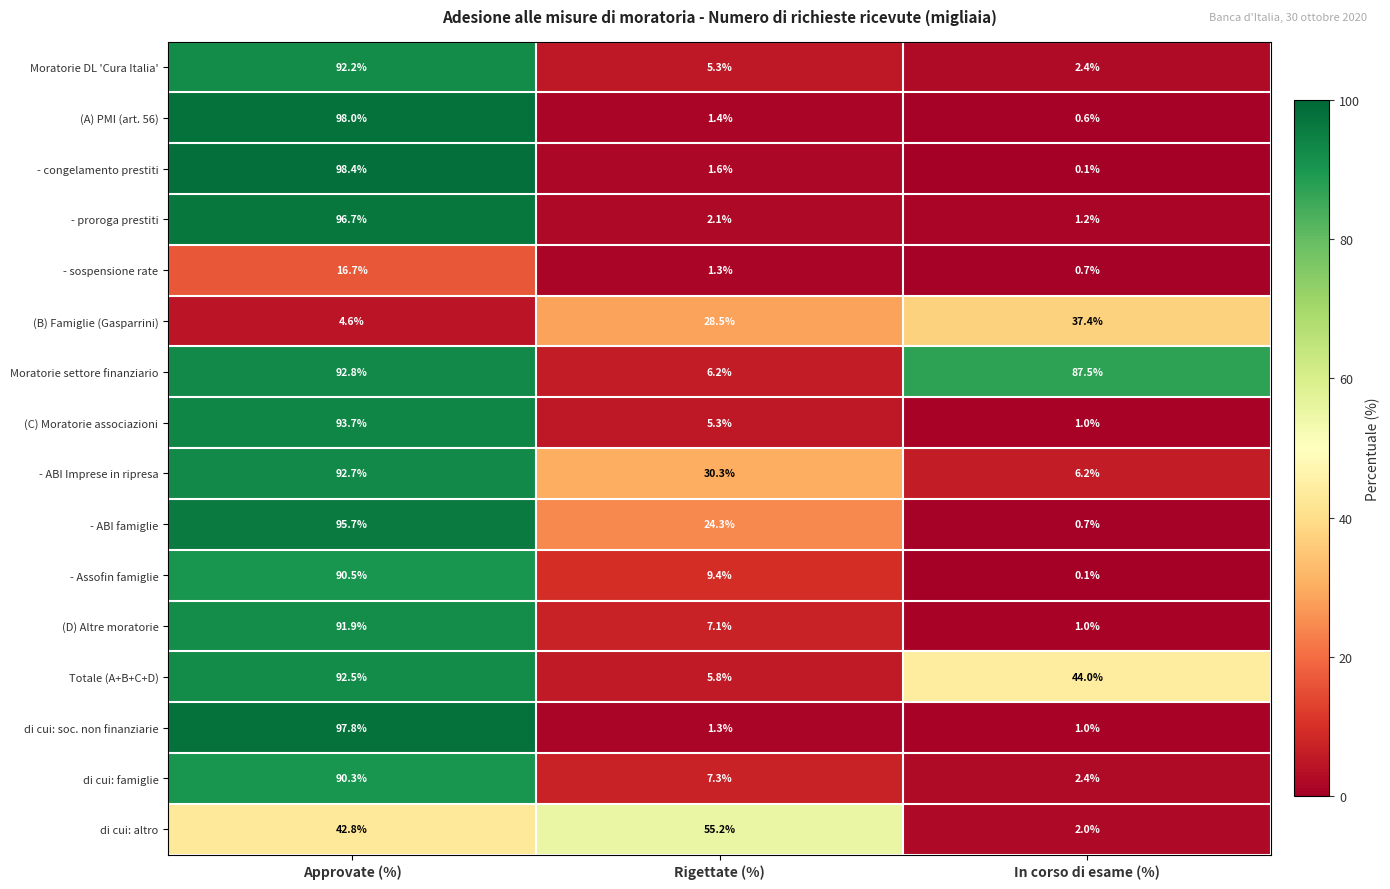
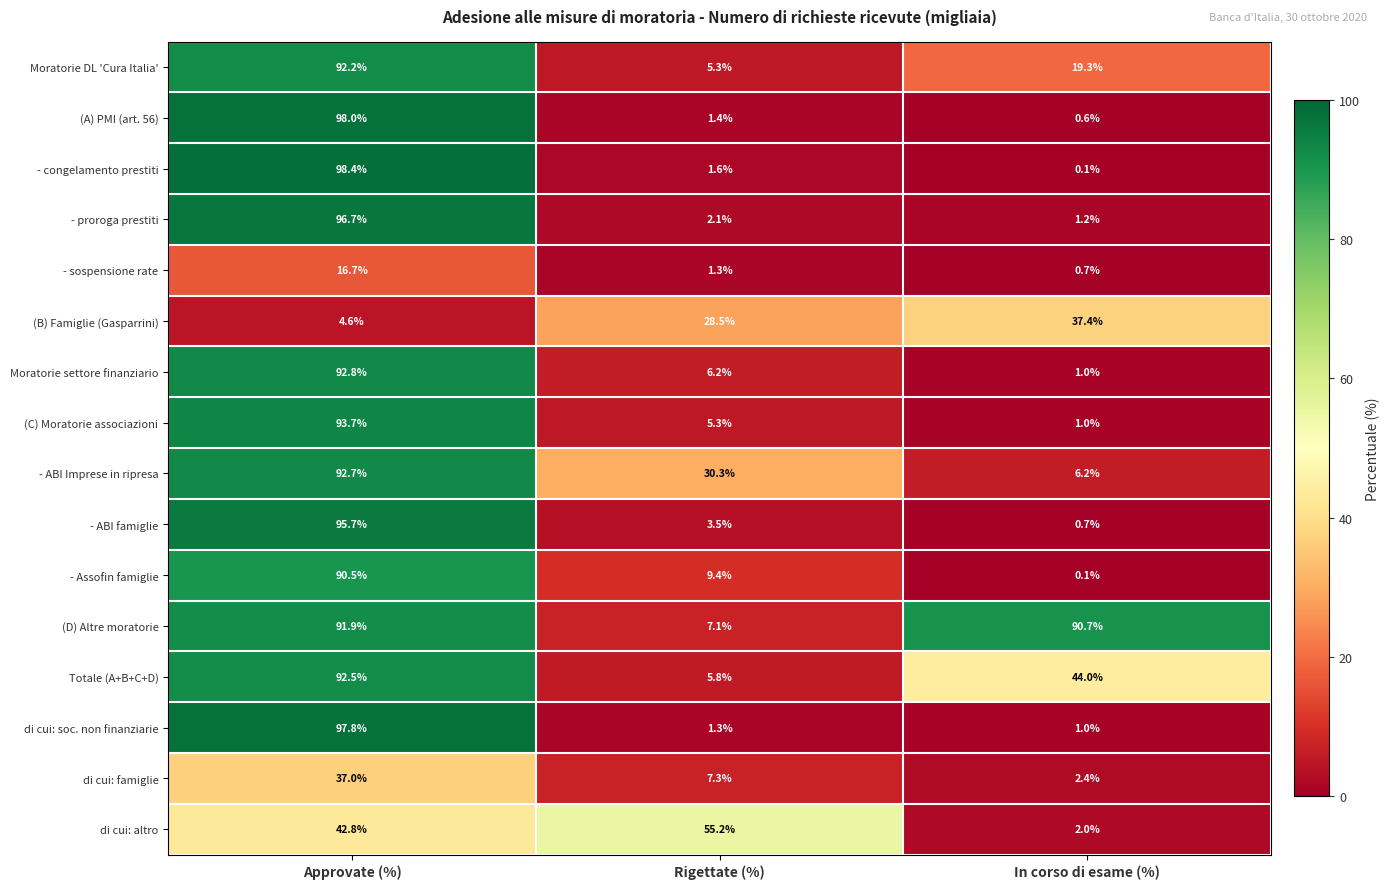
Moratorie DL 'Cura Italia', In corso di esame (%): 2.4% -> 19.3%
Moratorie settore finanziario, In corso di esame (%): 87.5% -> 1.0%
- ABI famiglie, Rigettate (%): 24.3% -> 3.5%
(D) Altre moratorie, In corso di esame (%): 1.0% -> 90.7%
di cui: famiglie, Approvate (%): 90.3% -> 37.0%
